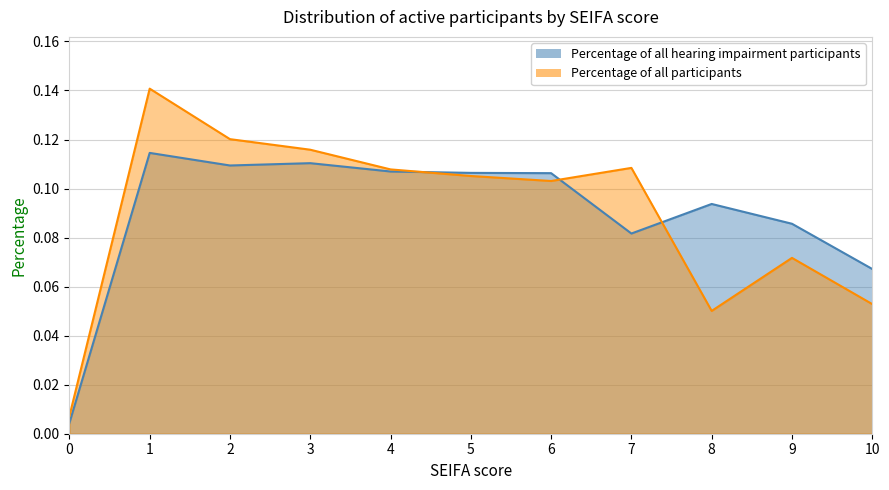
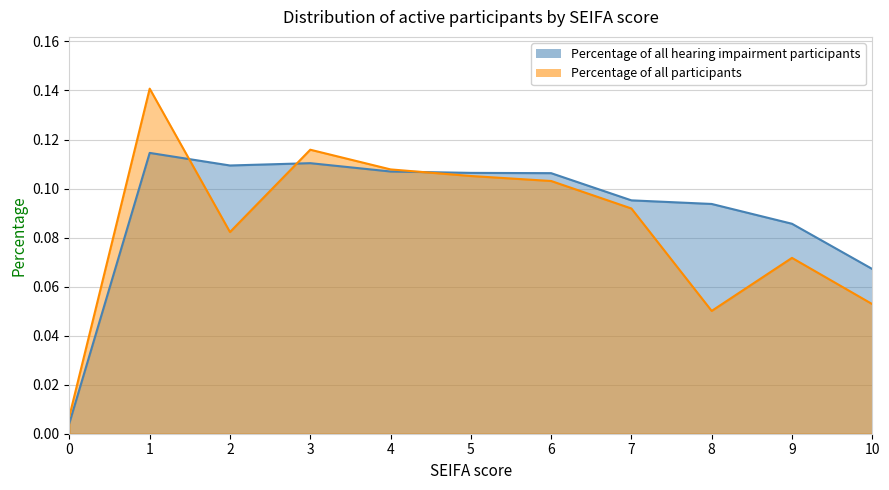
Percentage of all participants, 2: 0.120 -> 0.082
Percentage of all hearing impairment participants, 7: 0.082 -> 0.095
Percentage of all participants, 7: 0.108 -> 0.092
